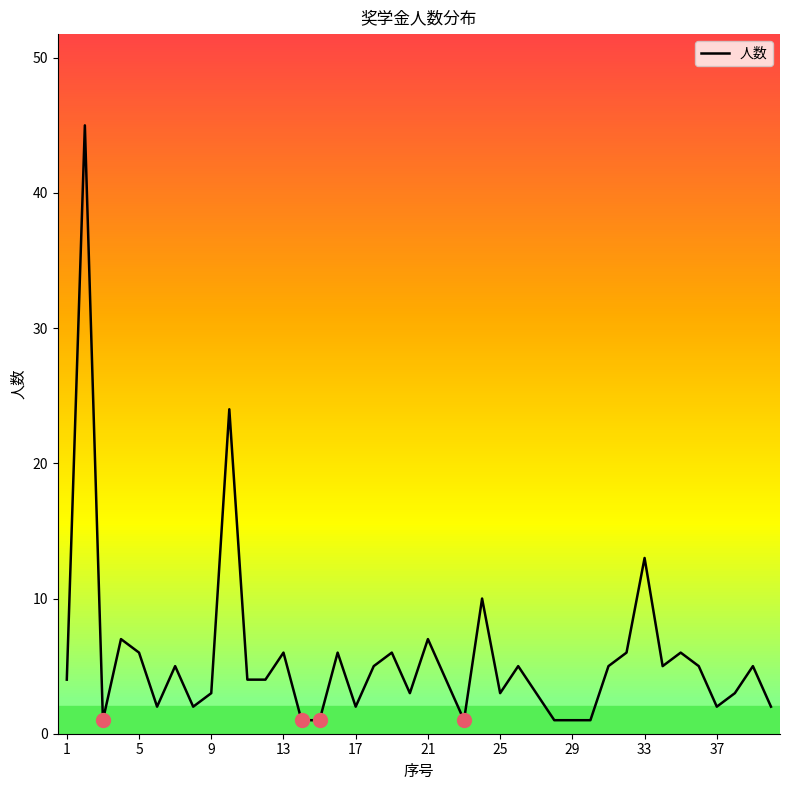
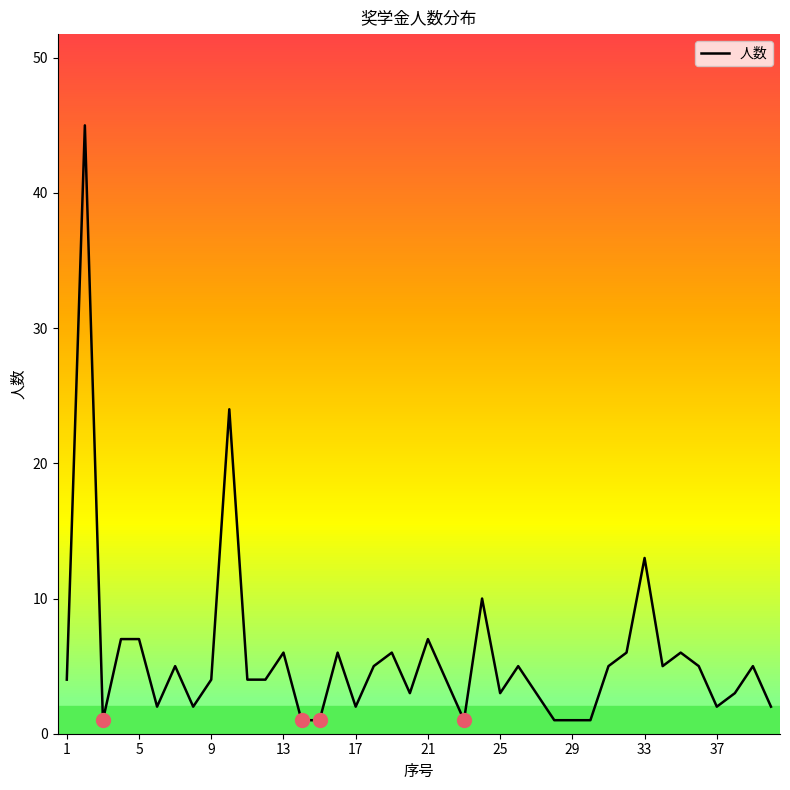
人数, 5: 6 -> 7
人数, 9: 3 -> 4
